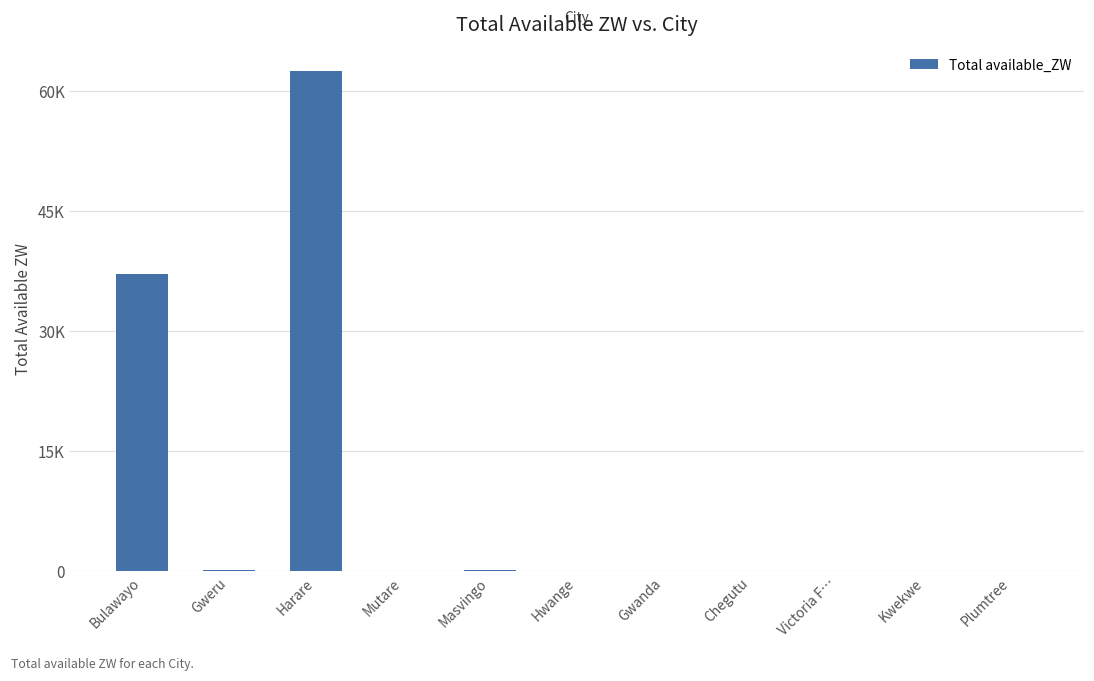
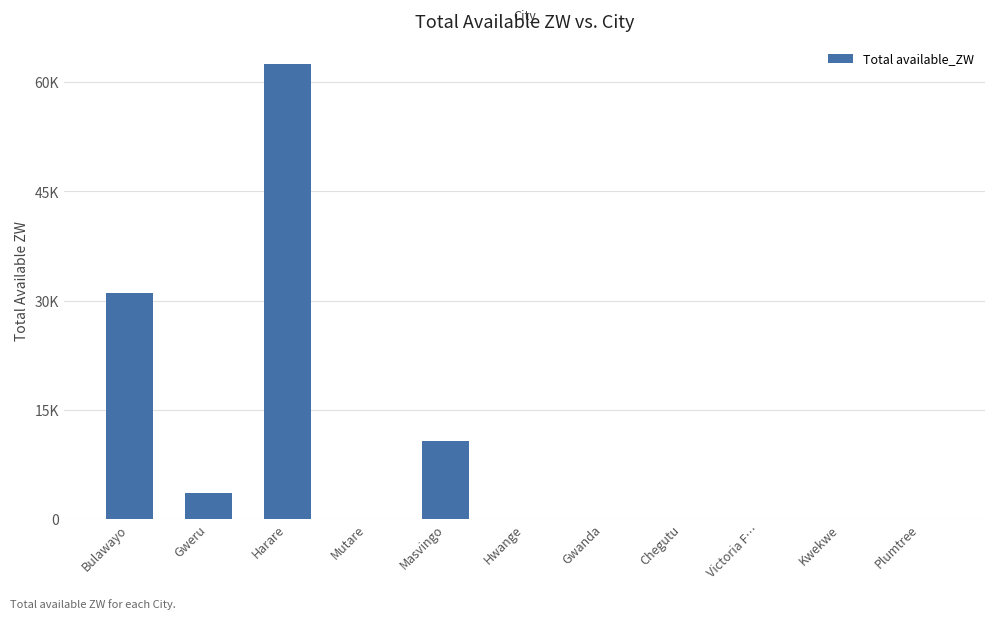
Bulawayo: 37000 -> 31000
Gweru: 0 -> 3000
Masvingo: 0 -> 11000
